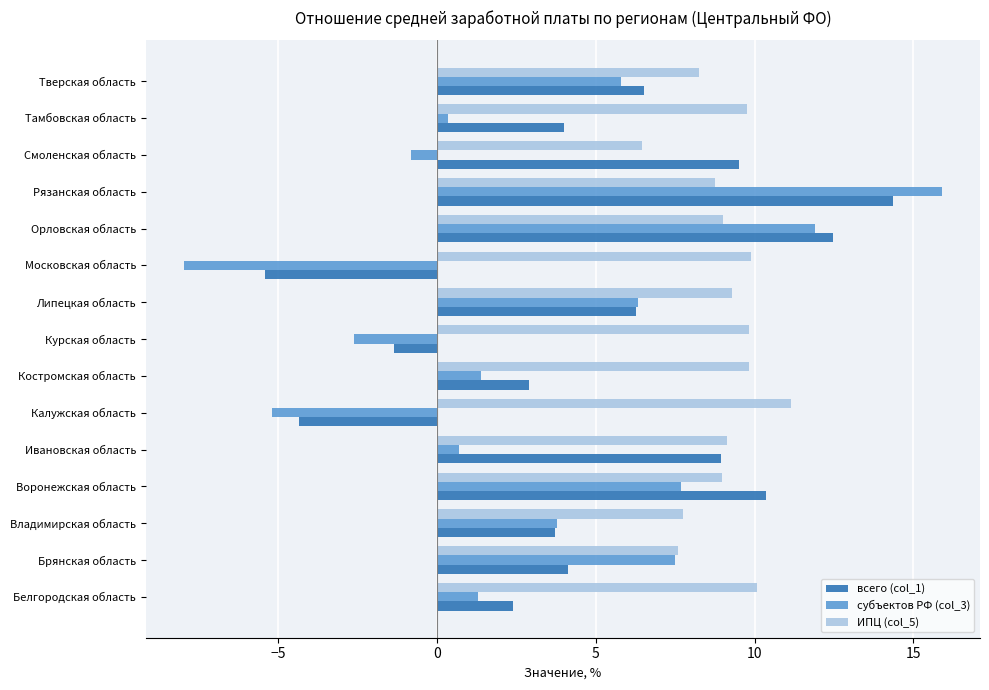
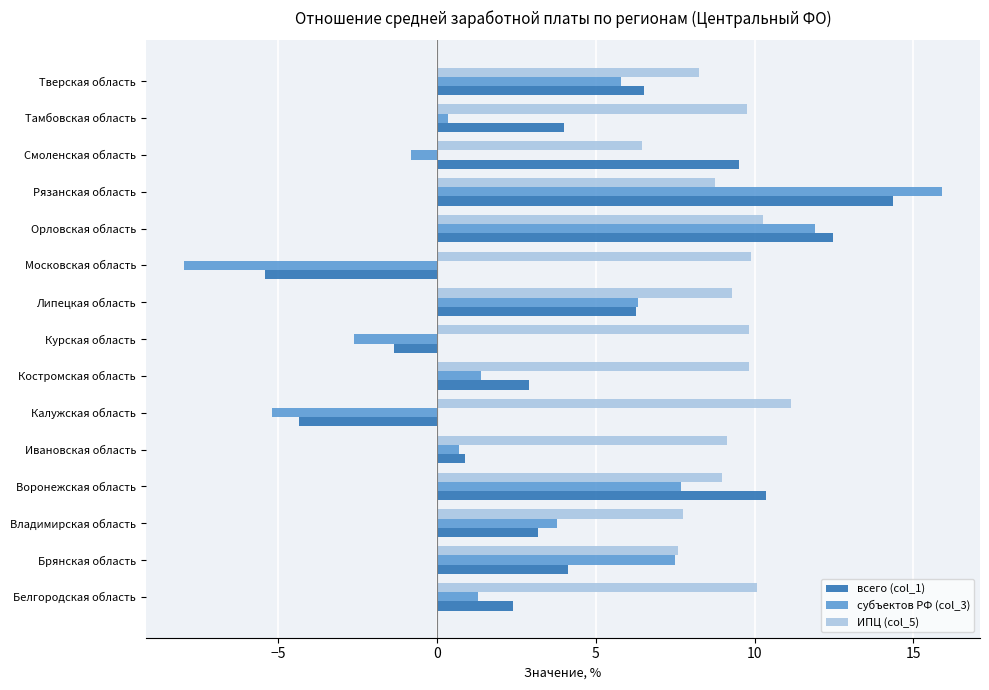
ИПЦ (col_5), Орловская область: 9.0 -> 10.3
всего (col_1), Ивановская область: 8.9 -> 0.9
всего (col_1), Владимирская область: 3.7 -> 3.2
